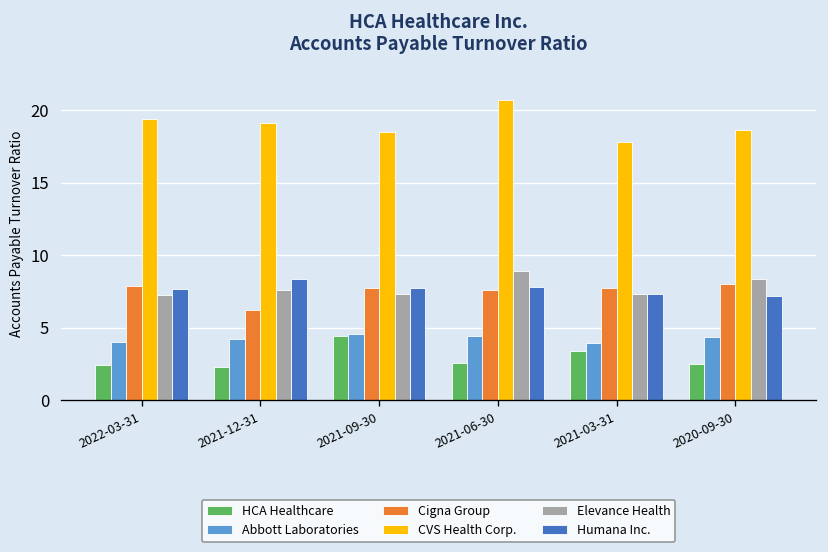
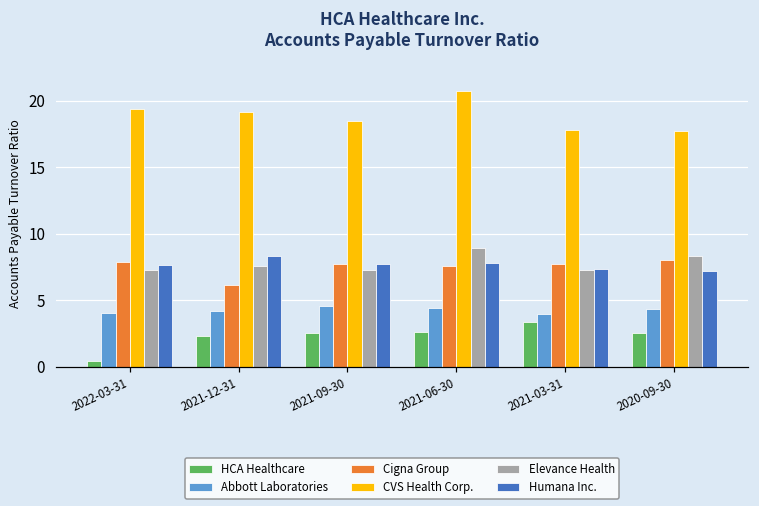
HCA Healthcare, 2022-03-31: 2.4 -> 0.4
HCA Healthcare, 2021-09-30: 4.4 -> 2.5
CVS Health Corp., 2020-09-30: 18.6 -> 17.7
